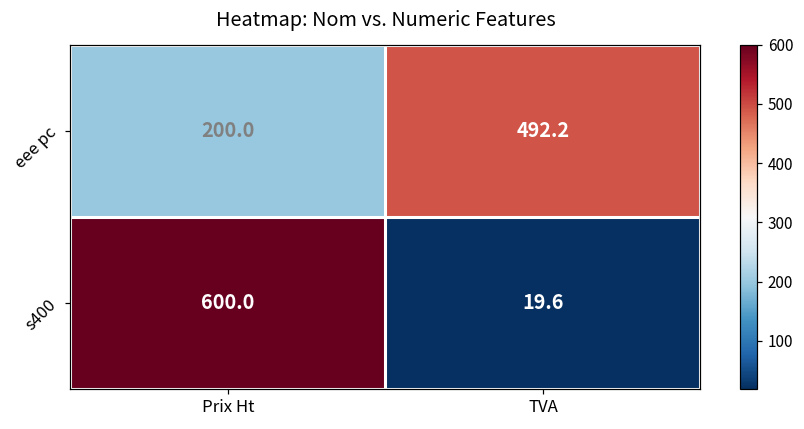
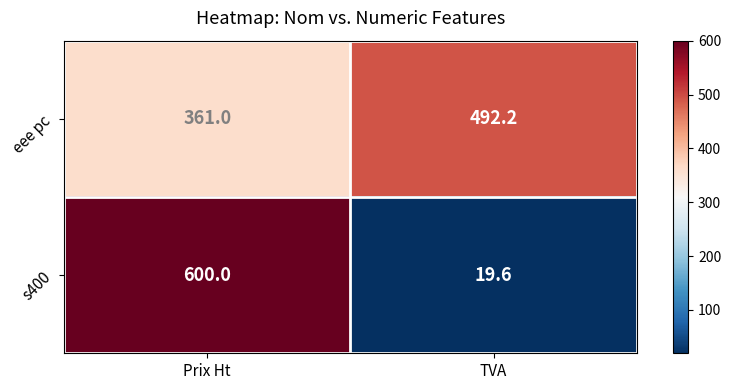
eee pc, Prix Ht: 200.0 -> 361.0
